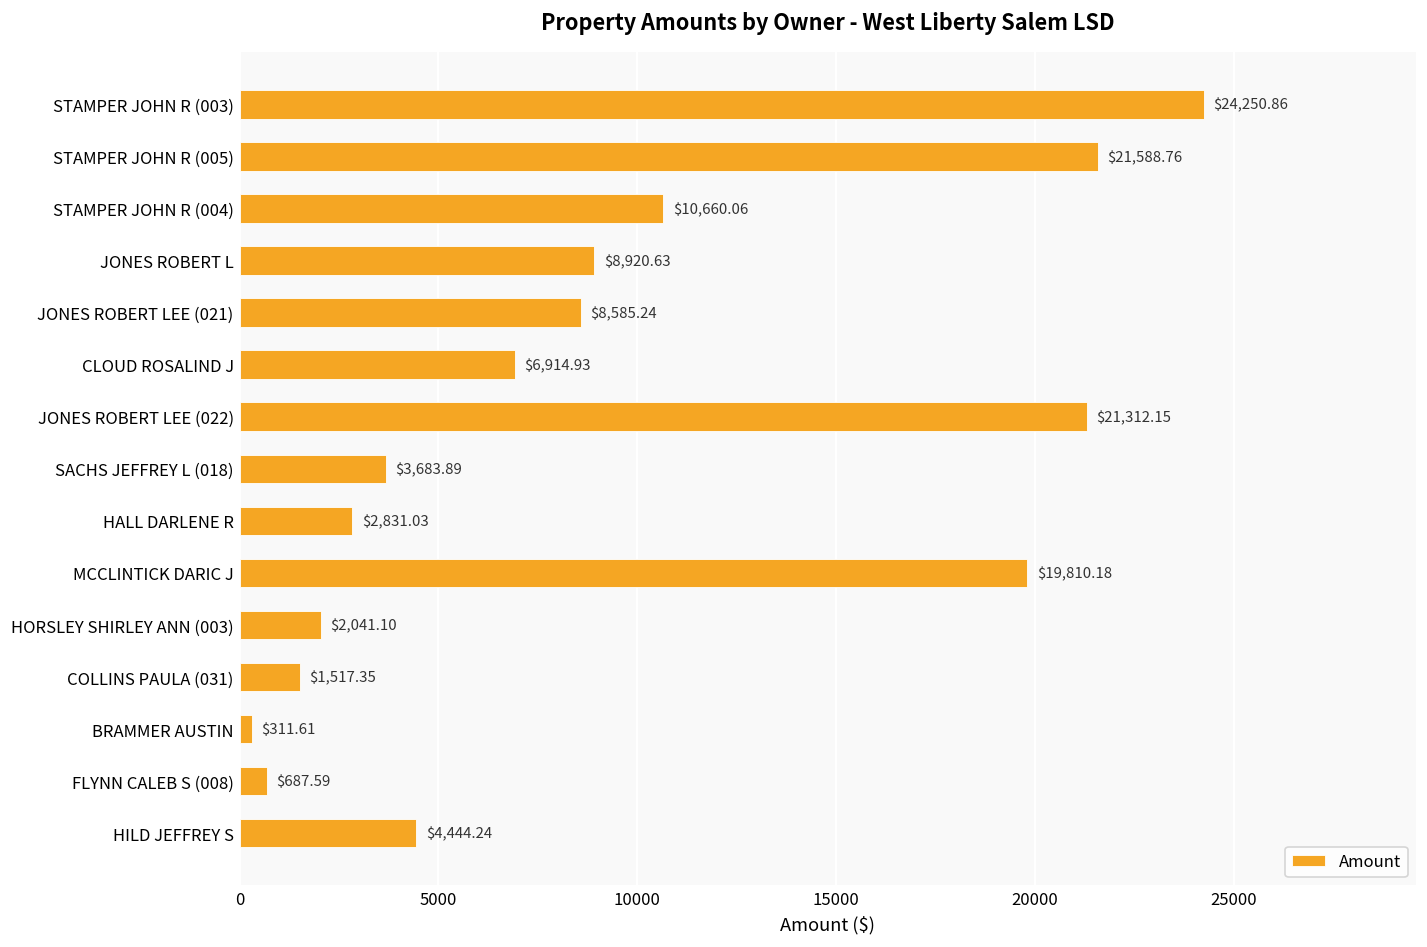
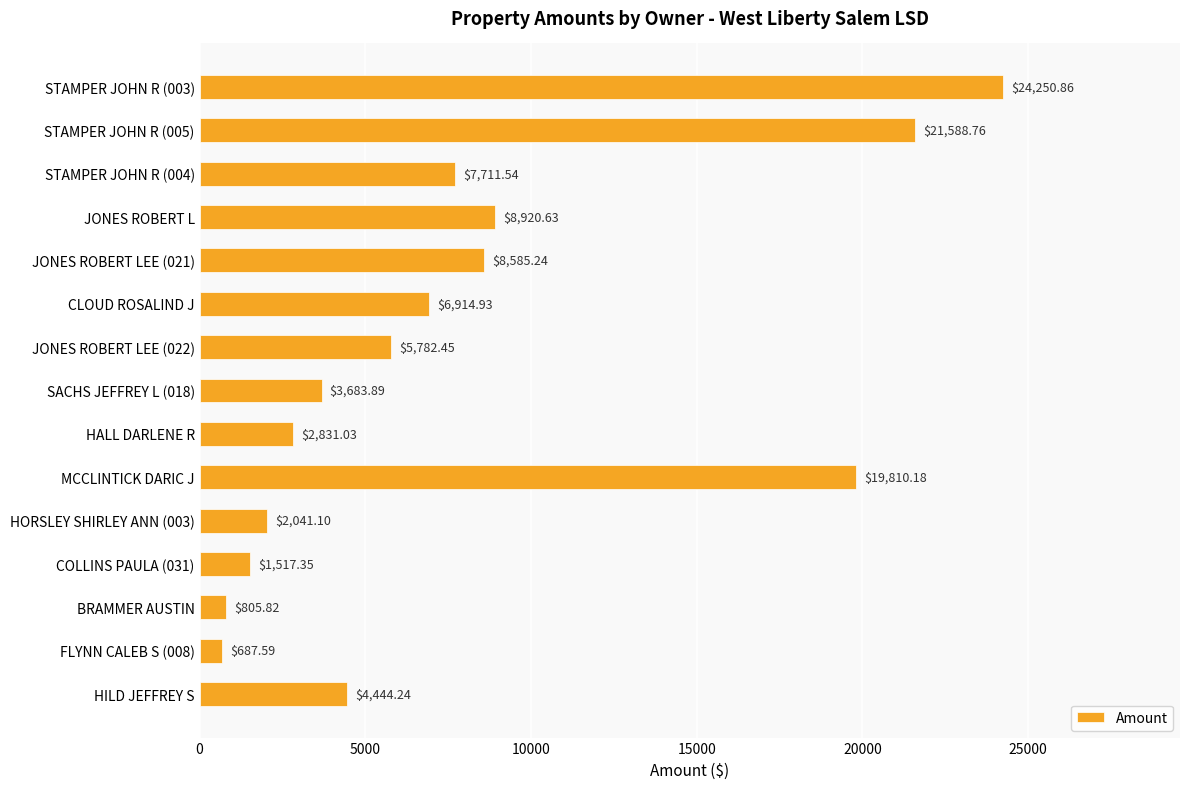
STAMPER JOHN R (004): $10,660.06 -> $7,711.54
JONES ROBERT LEE (022): $21,312.15 -> $5,782.45
BRAMMER AUSTIN: $311.61 -> $805.82
